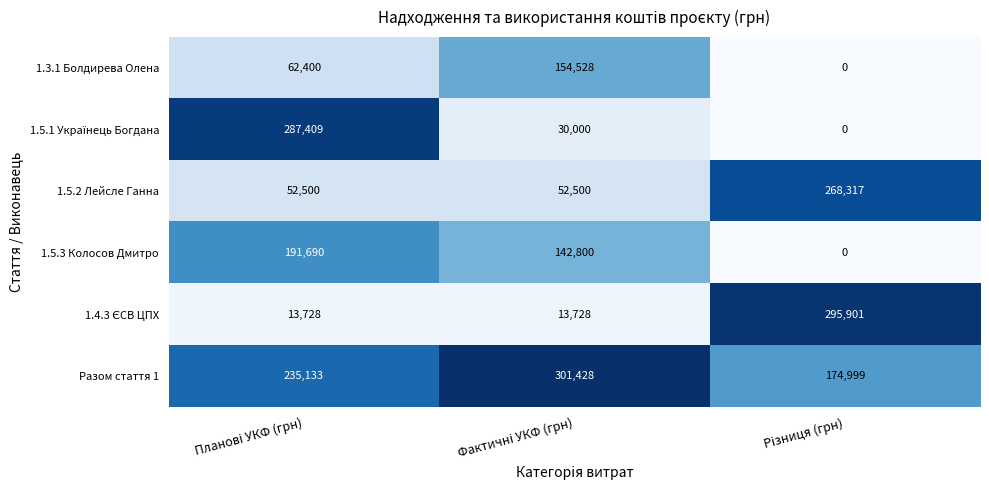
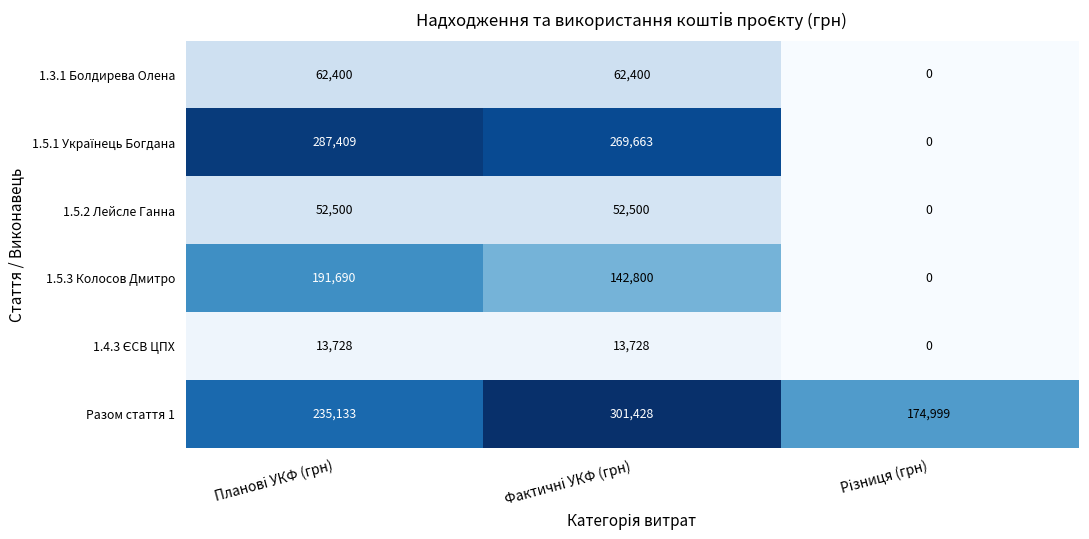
1.3.1 Болдирева Олена, Фактичні УКФ (грн): 154,528 -> 62,400
1.5.1 Українець Богдана, Фактичні УКФ (грн): 30,000 -> 269,663
1.5.2 Лейсле Ганна, Різниця (грн): 268,317 -> 0
1.4.3 ЄСВ ЦПХ, Різниця (грн): 295,901 -> 0
